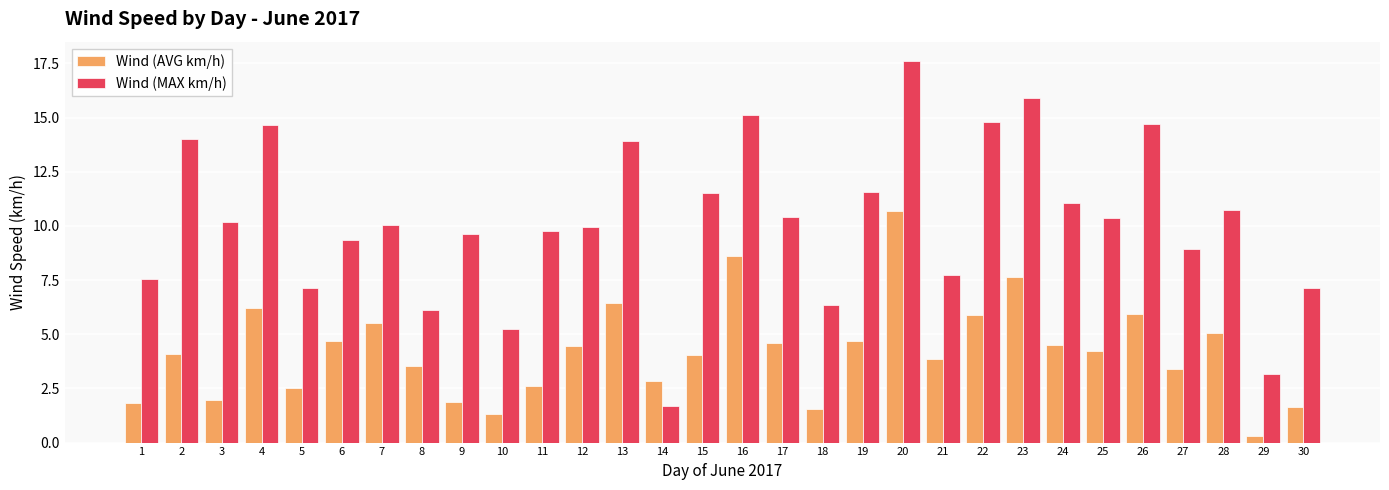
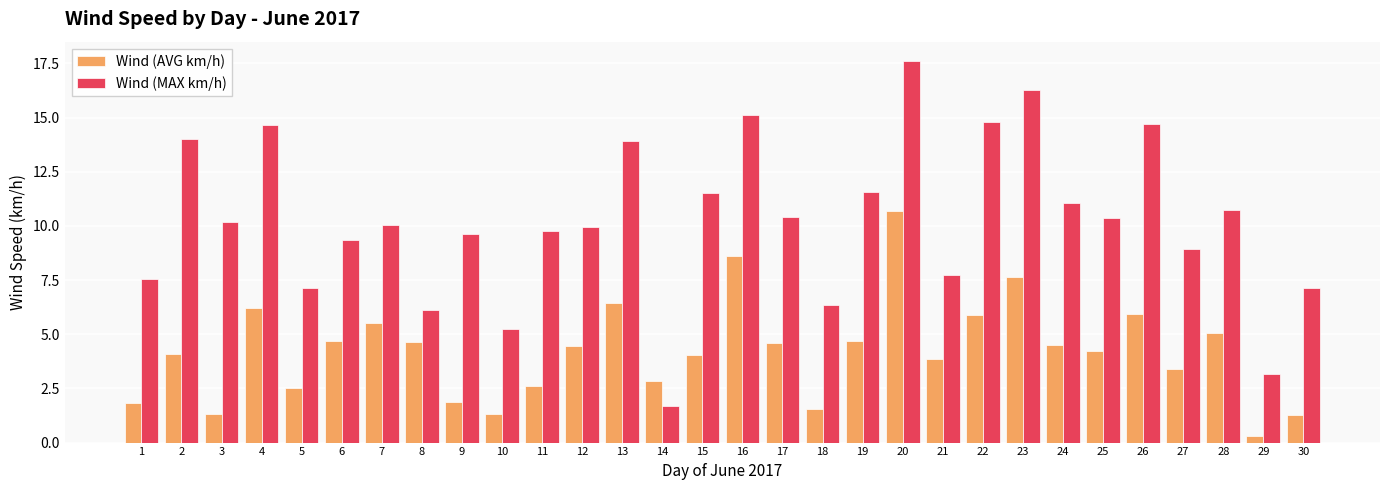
Wind (AVG km/h), 3: 2.0 -> 1.3
Wind (AVG km/h), 8: 3.5 -> 4.7
Wind (MAX km/h), 23: 15.9 -> 16.3
Wind (AVG km/h), 30: 1.7 -> 1.3
